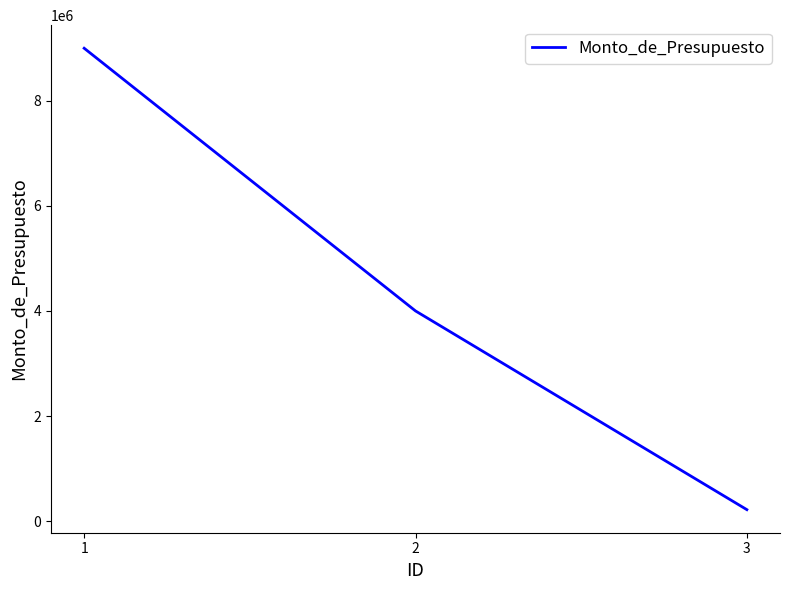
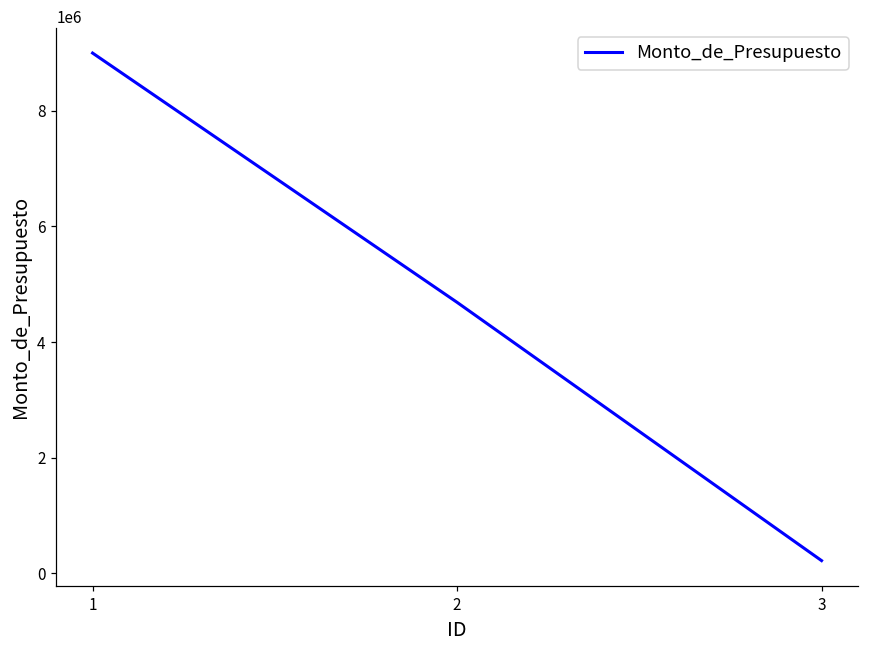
2: 4000000 -> 4700000
